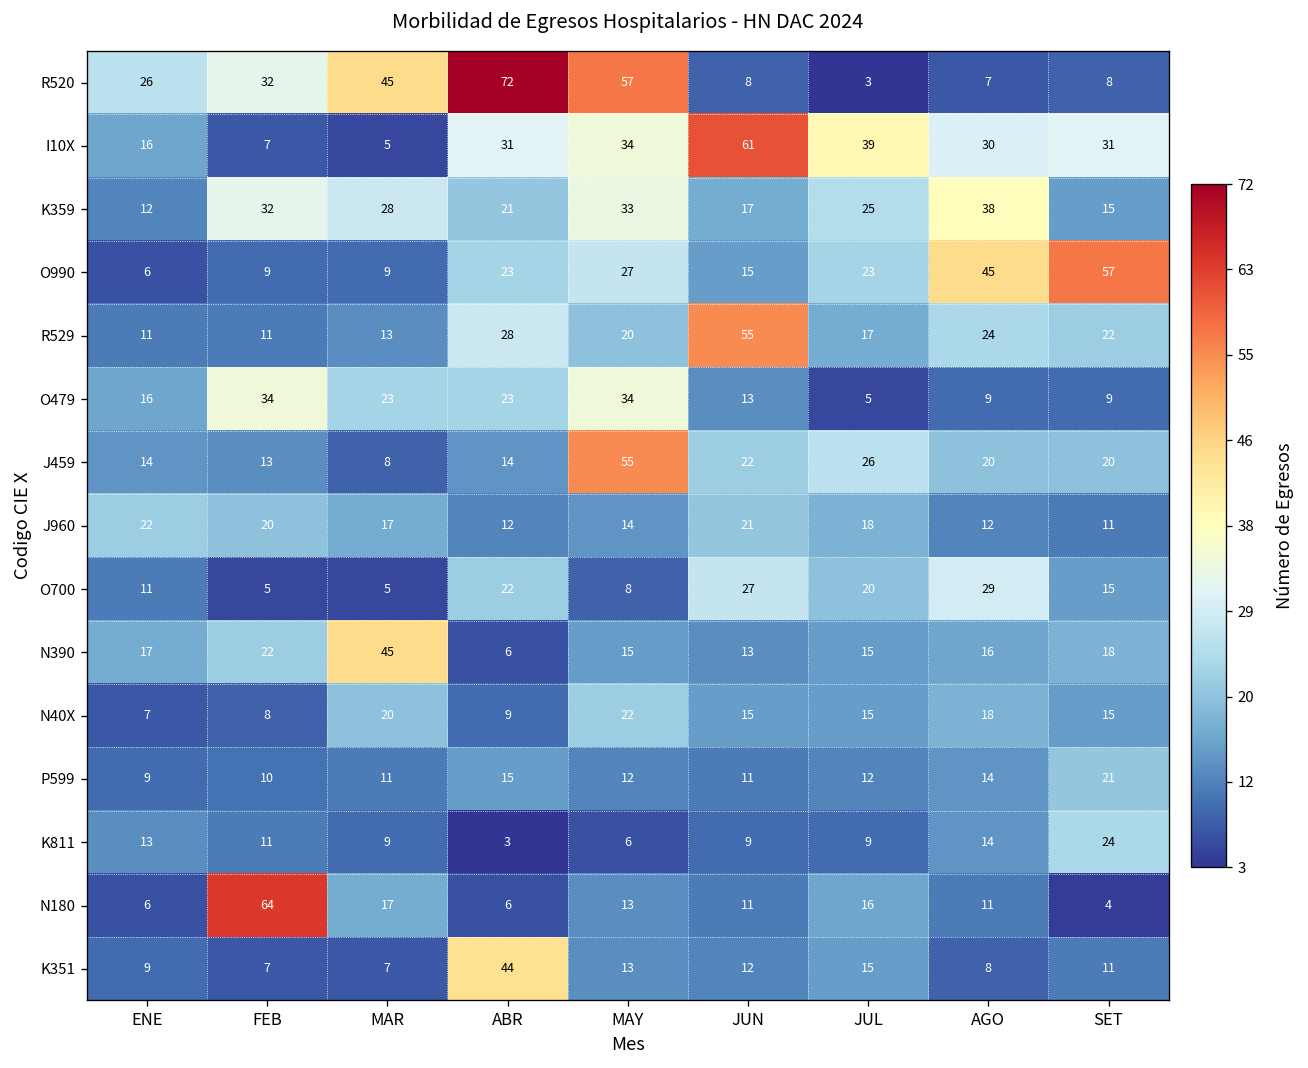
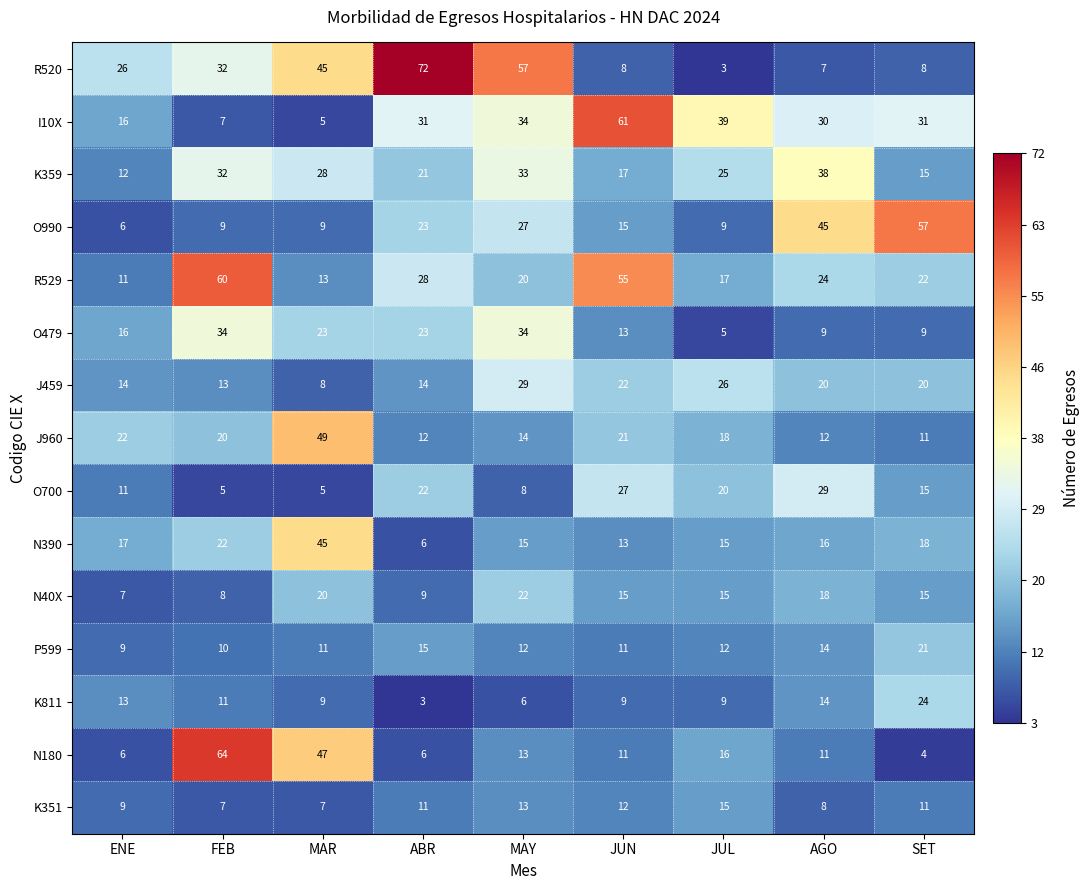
O990, JUL: 23 -> 9
R529, FEB: 11 -> 60
J459, MAY: 55 -> 29
J960, MAR: 17 -> 49
N180, MAR: 17 -> 47
K351, ABR: 44 -> 11
